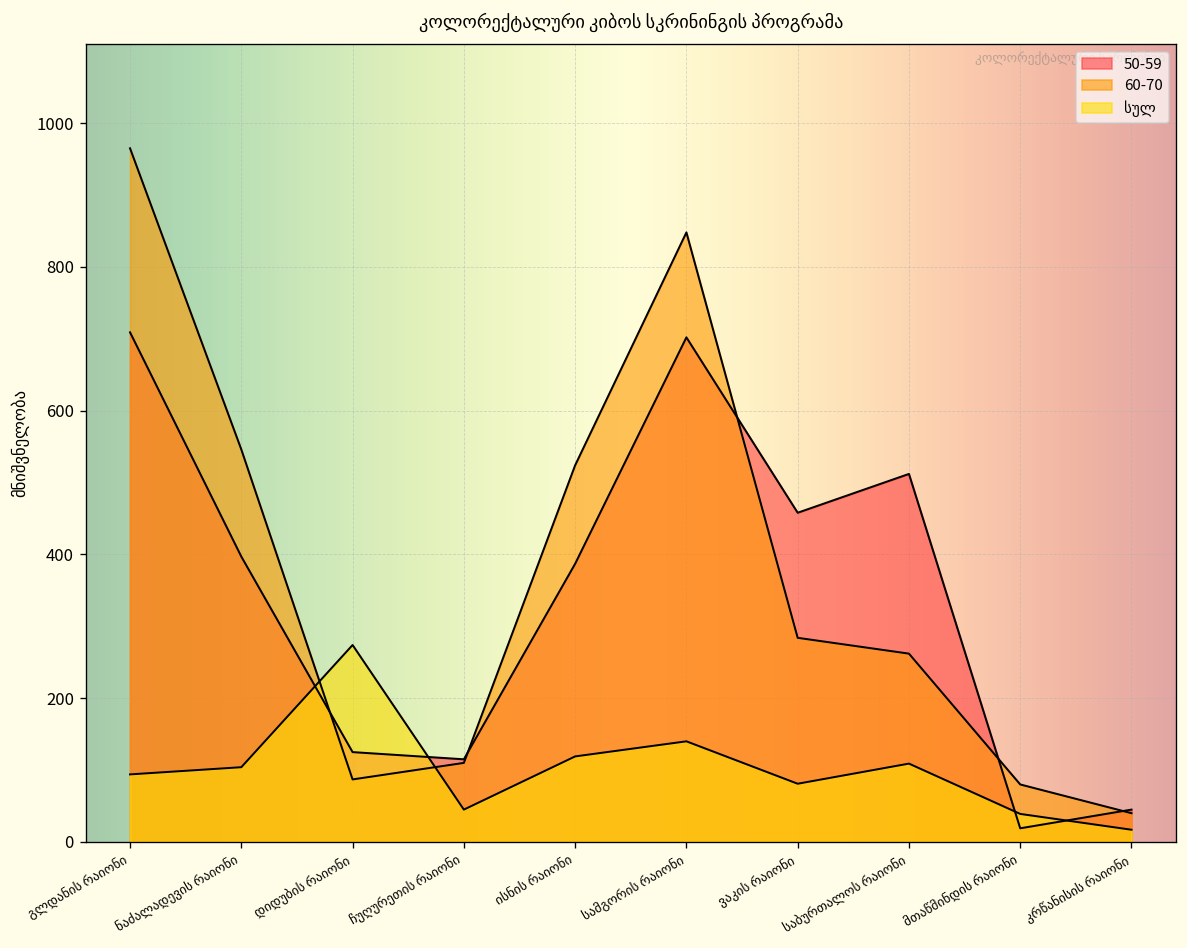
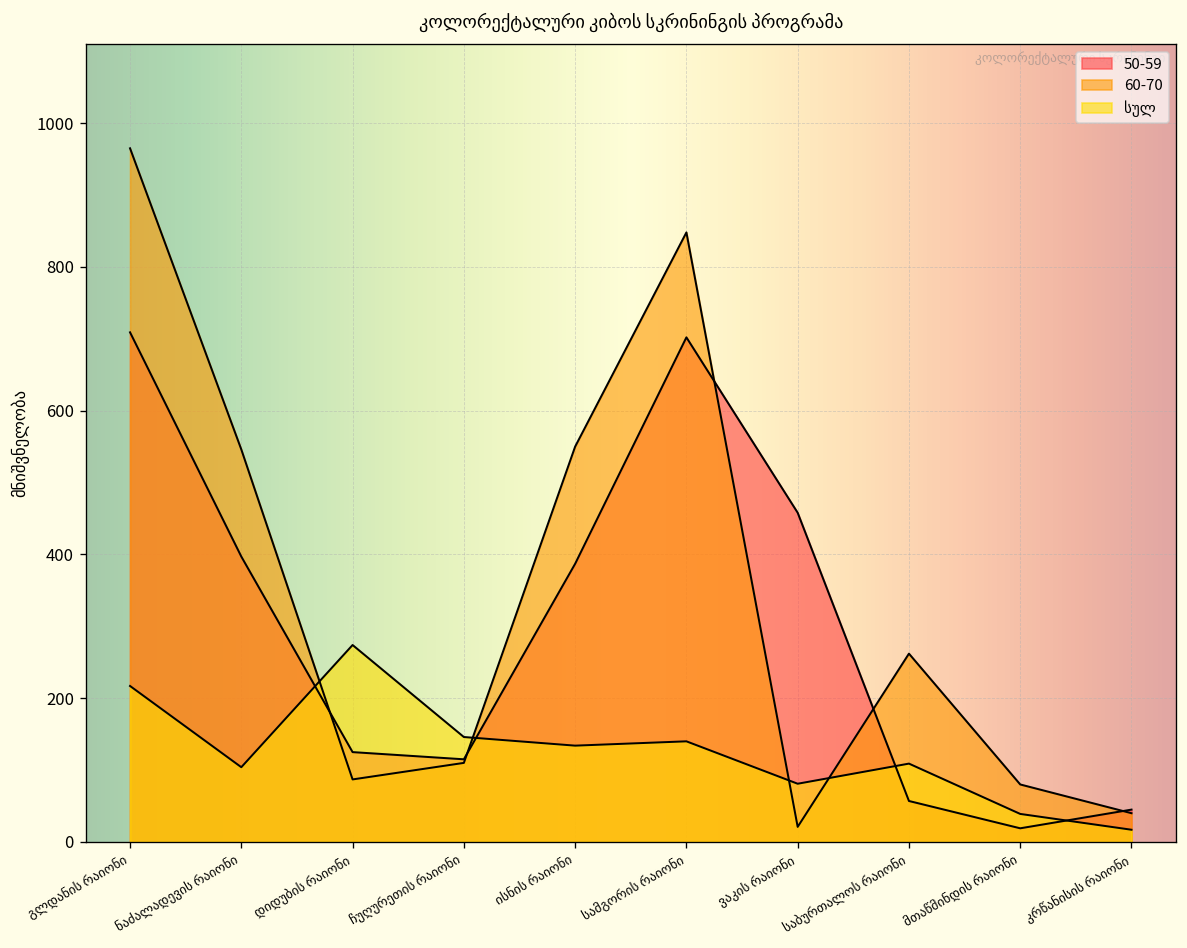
სულ, გლდანის რაიონი: 90 -> 220
სულ, ჩუღურეთის რაიონი: 50 -> 150
60-70, ისნის რაიონი: 520 -> 550
სულ, ისნის რაიონი: 120 -> 130
60-70, ვაკის რაიონი: 280 -> 20
50-59, საბურთალოს რაიონი: 510 -> 60
